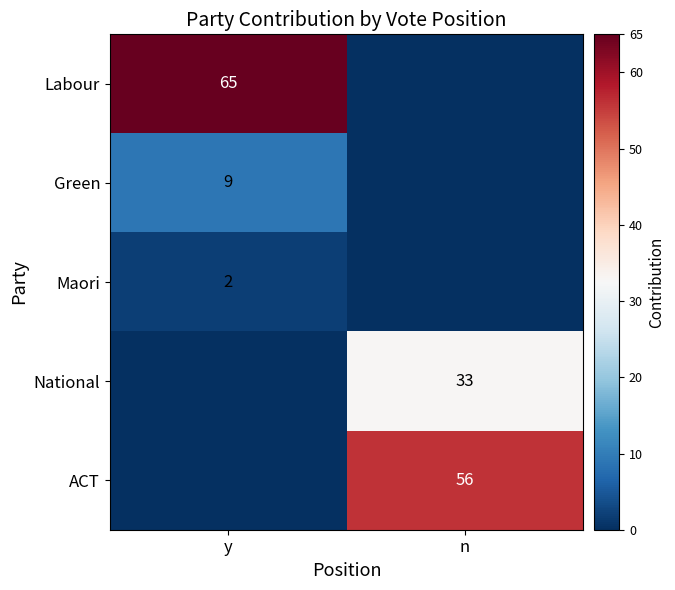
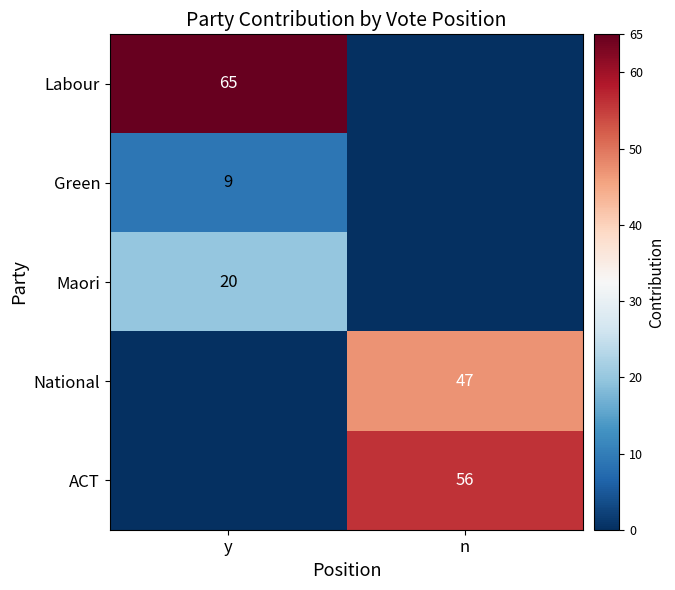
Maori, y: 2 -> 20
National, n: 33 -> 47
